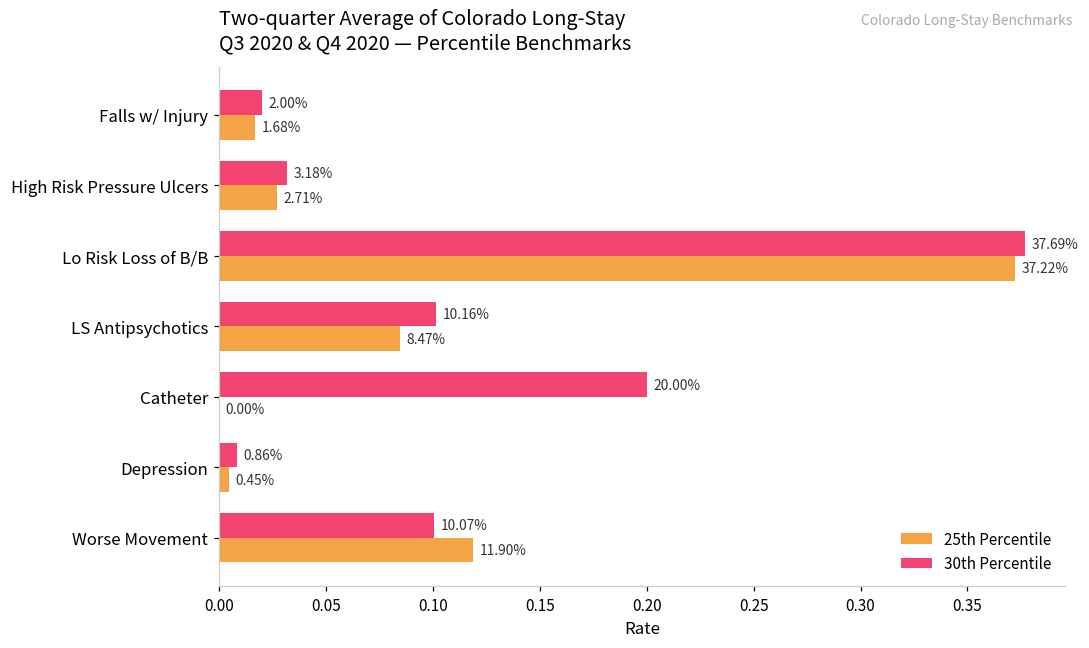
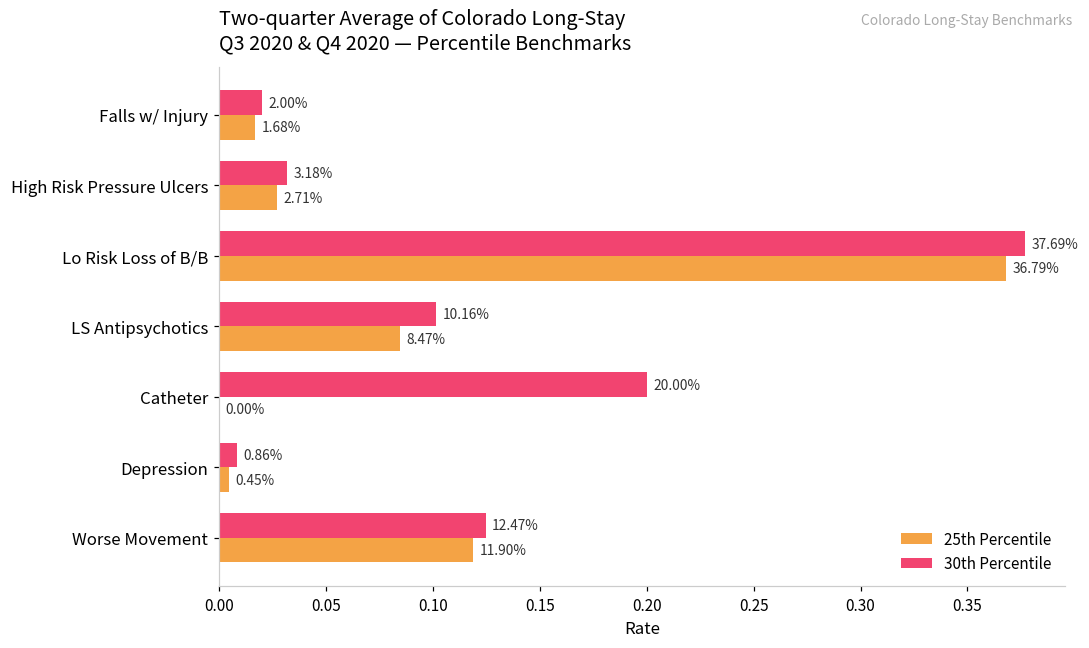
25th Percentile, Lo Risk Loss of B/B: 37.22% -> 36.79%
30th Percentile, Worse Movement: 10.07% -> 12.47%
